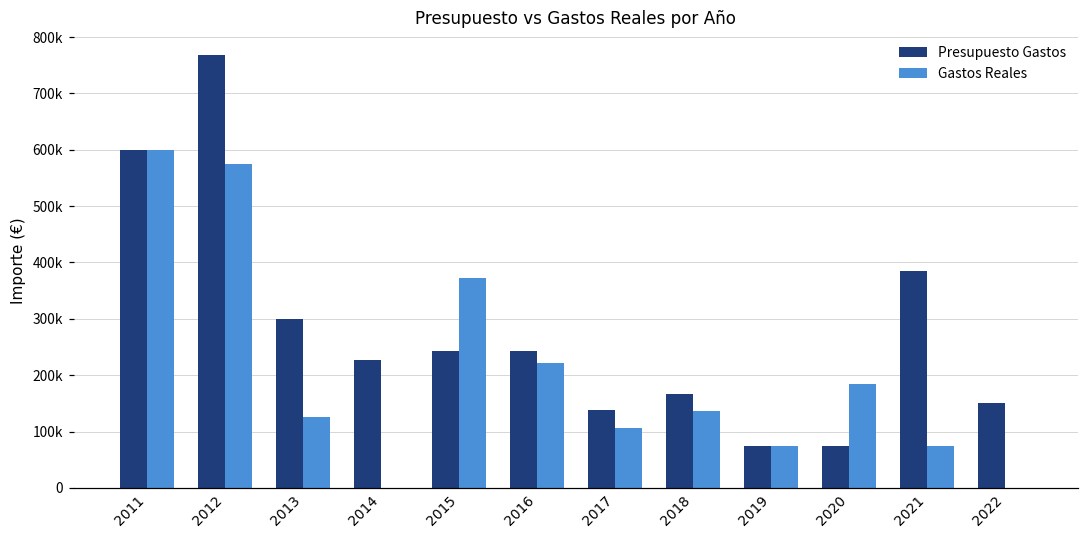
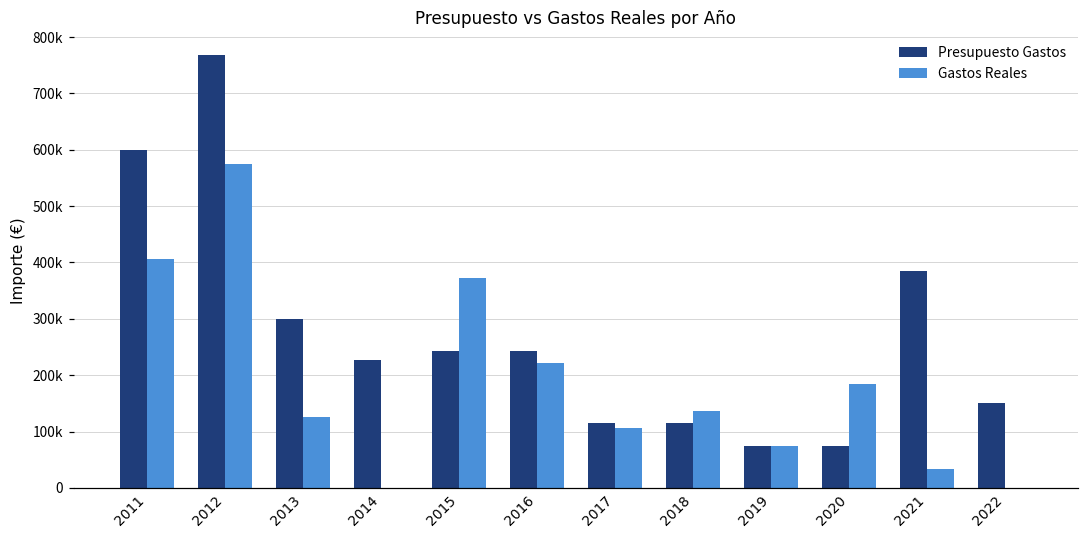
Gastos Reales, 2011: 600000 -> 410000
Presupuesto Gastos, 2017: 140000 -> 120000
Presupuesto Gastos, 2018: 170000 -> 120000
Gastos Reales, 2021: 70000 -> 30000
